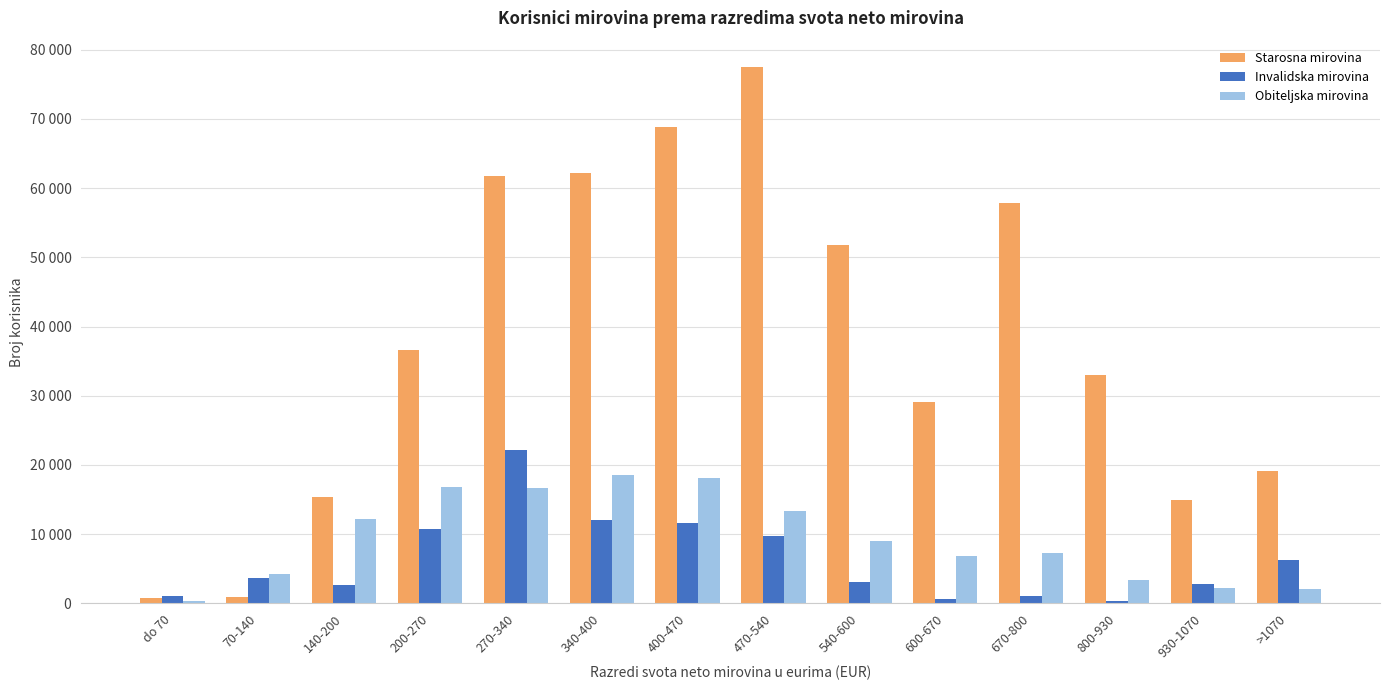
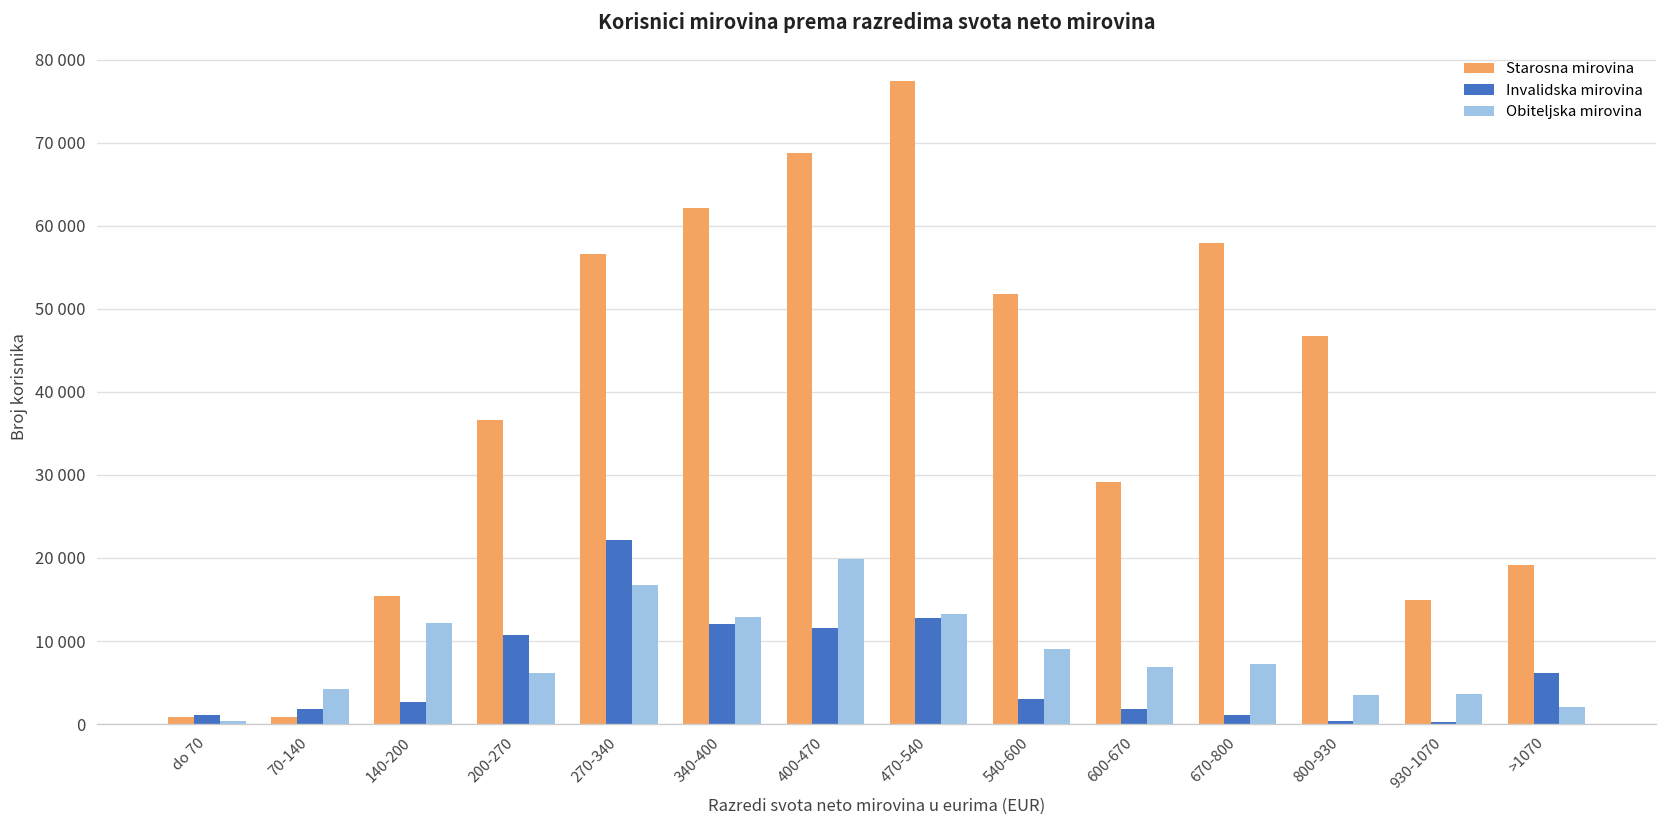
Invalidska mirovina, 70-140: 4000 -> 2000
Obiteljska mirovina, 200-270: 17000 -> 6000
Starosna mirovina, 270-340: 62000 -> 57000
Obiteljska mirovina, 340-400: 19000 -> 13000
Obiteljska mirovina, 400-470: 18000 -> 20000
Invalidska mirovina, 470-540: 10000 -> 13000
Invalidska mirovina, 600-670: 1000 -> 2000
Starosna mirovina, 800-930: 33000 -> 47000
Invalidska mirovina, 930-1070: 3000 -> 0
Obiteljska mirovina, 930-1070: 2000 -> 4000
